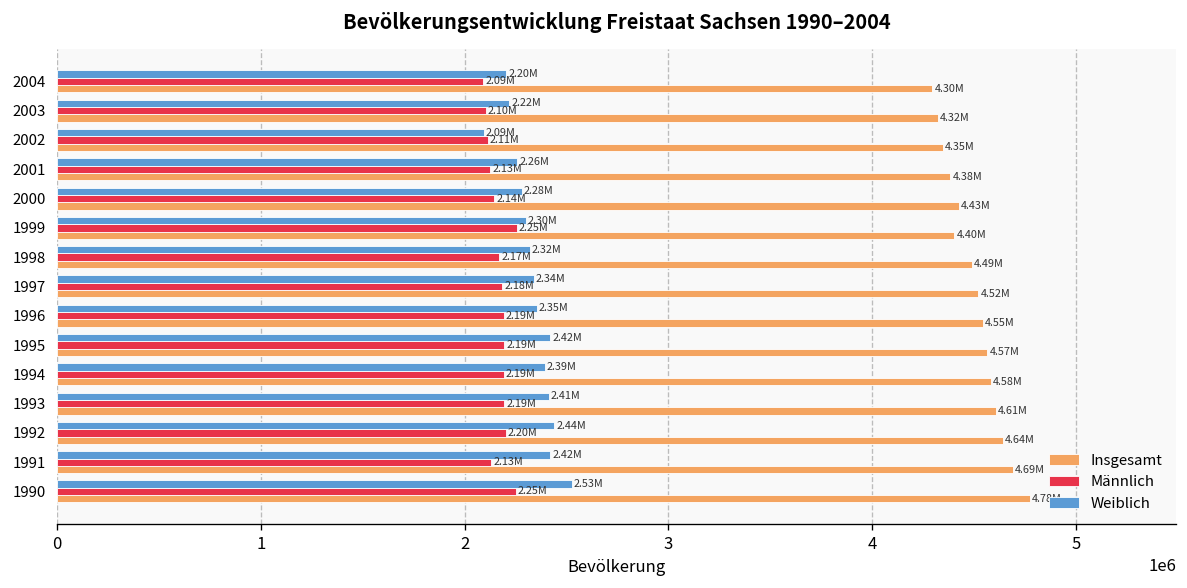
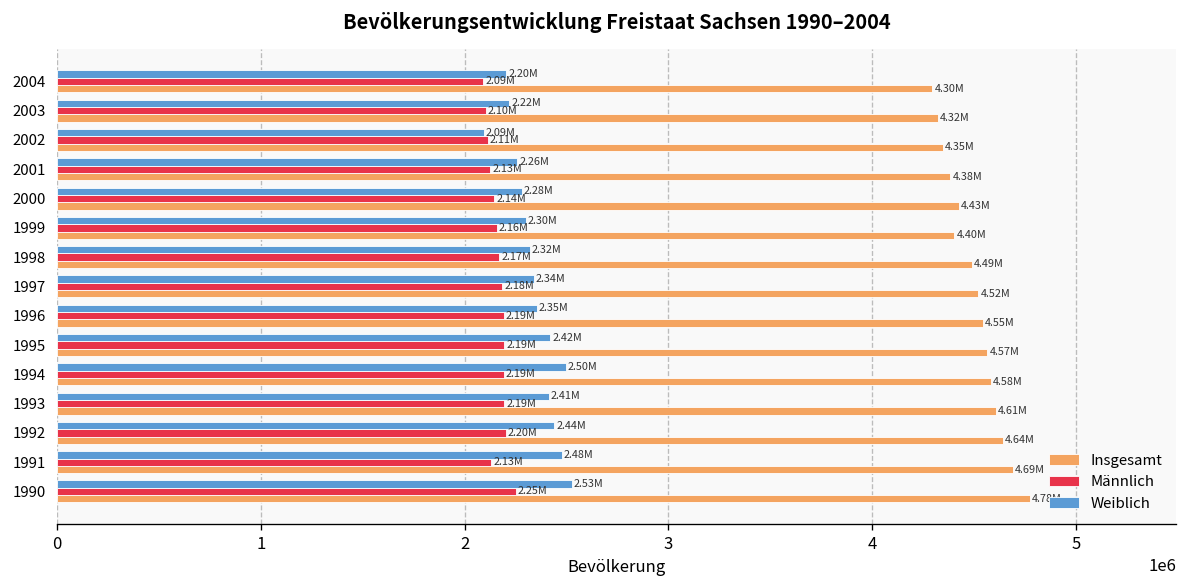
Männlich, 1999: 2.25M -> 2.16M
Weiblich, 1994: 2.39M -> 2.50M
Weiblich, 1991: 2.42M -> 2.48M
